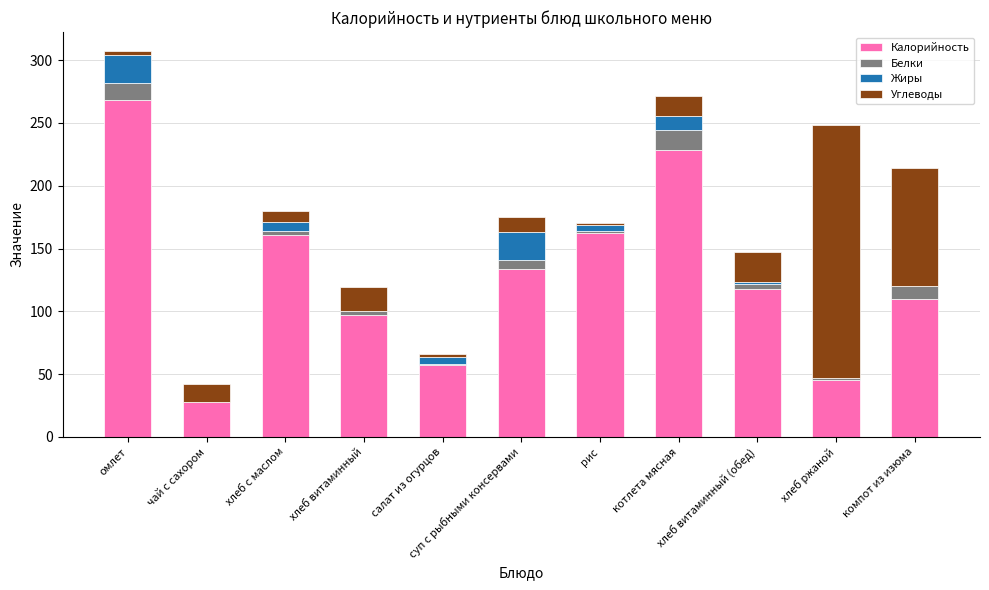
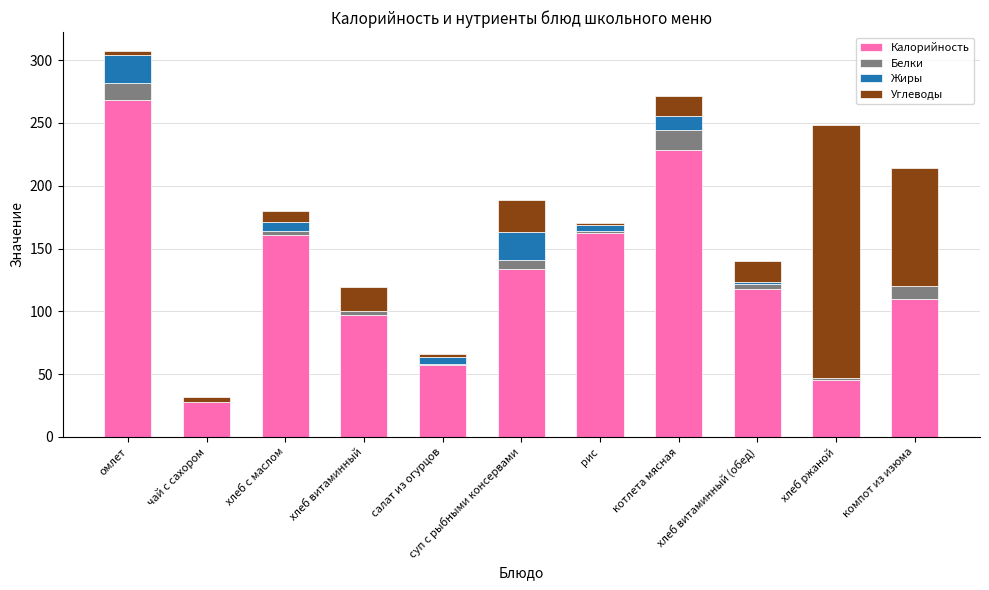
Углеводы, чай с сахором: 14 -> 4
Углеводы, суп с рыбными консервами: 11 -> 25
Углеводы, хлеб витаминный (обед): 24 -> 17
